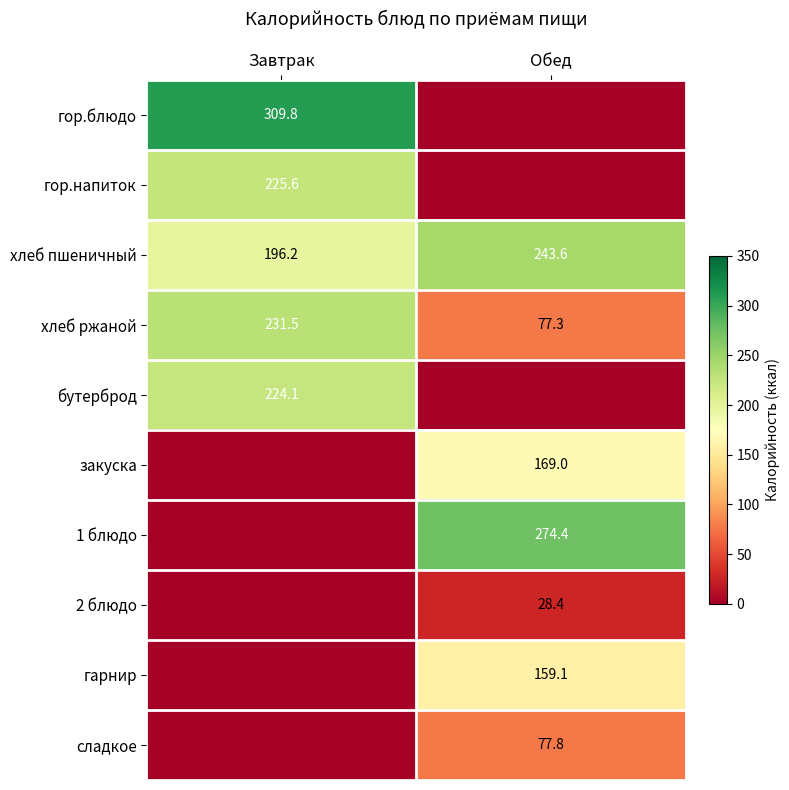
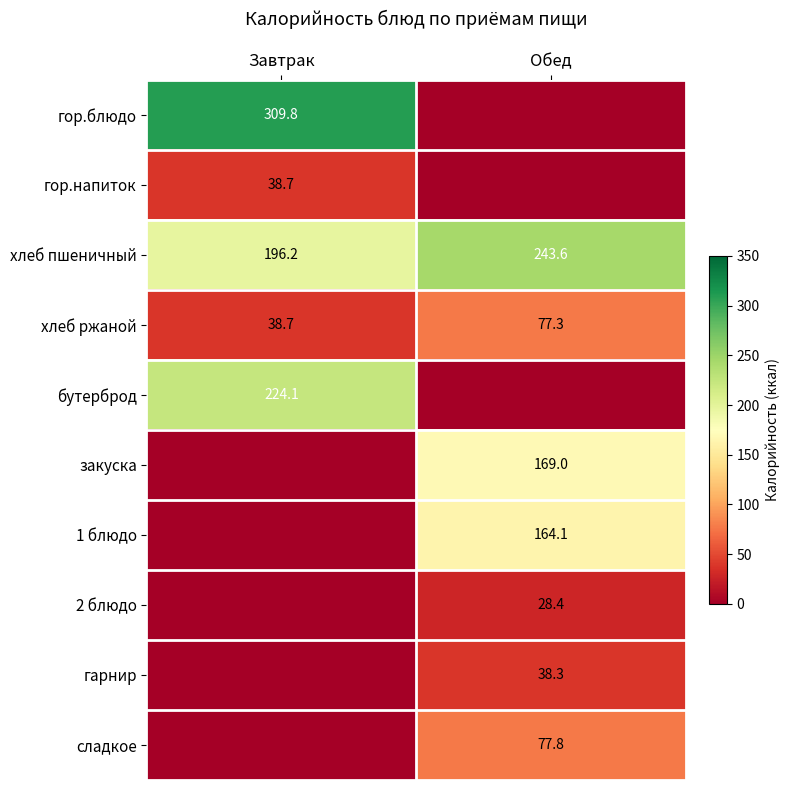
гор.напиток, Завтрак: 225.6 -> 38.7
хлеб ржаной, Завтрак: 231.5 -> 38.7
1 блюдо, Обед: 274.4 -> 164.1
гарнир, Обед: 159.1 -> 38.3
